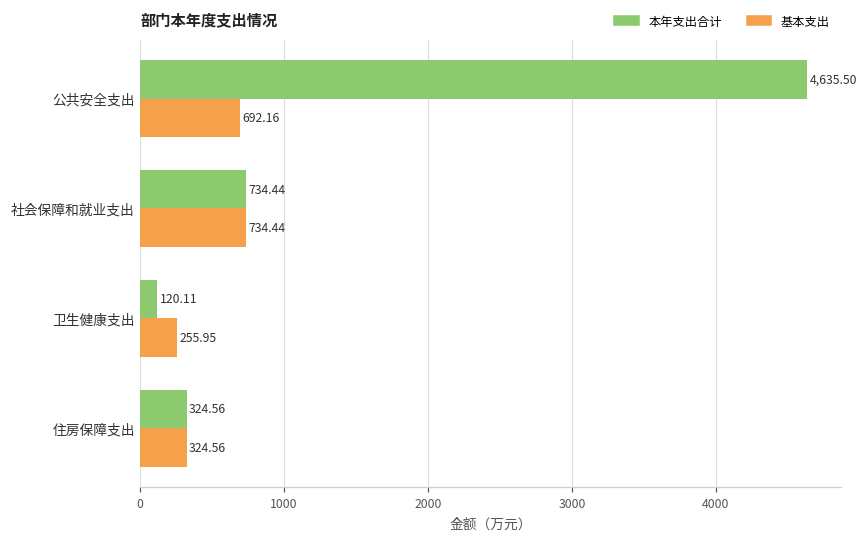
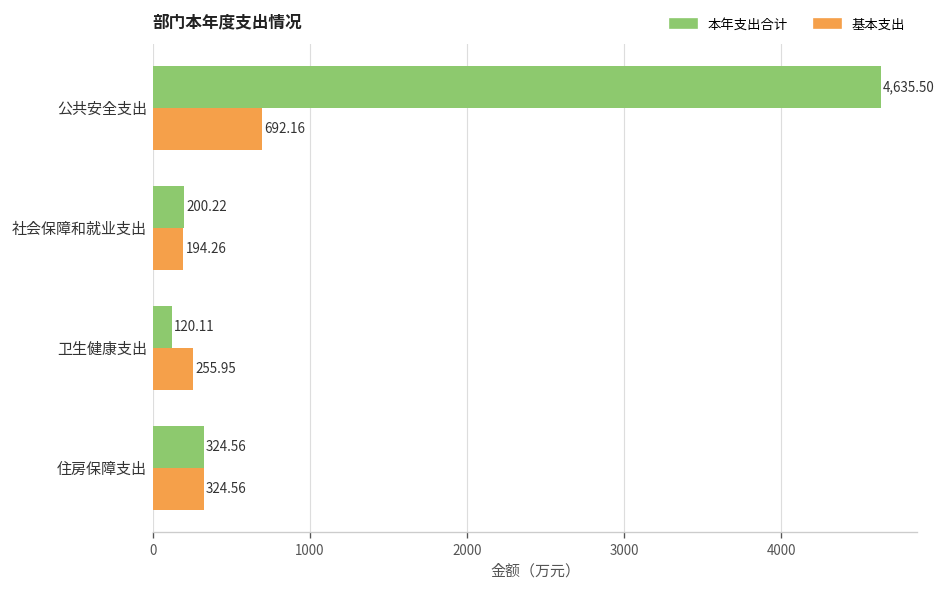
本年支出合计, 社会保障和就业支出: 734.44 -> 200.22
基本支出, 社会保障和就业支出: 734.44 -> 194.26
